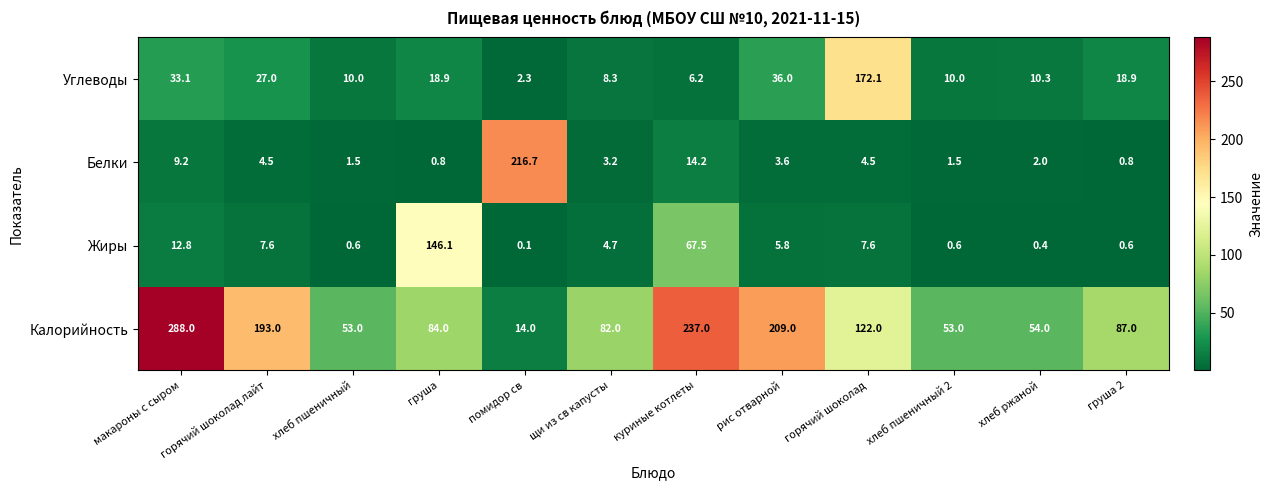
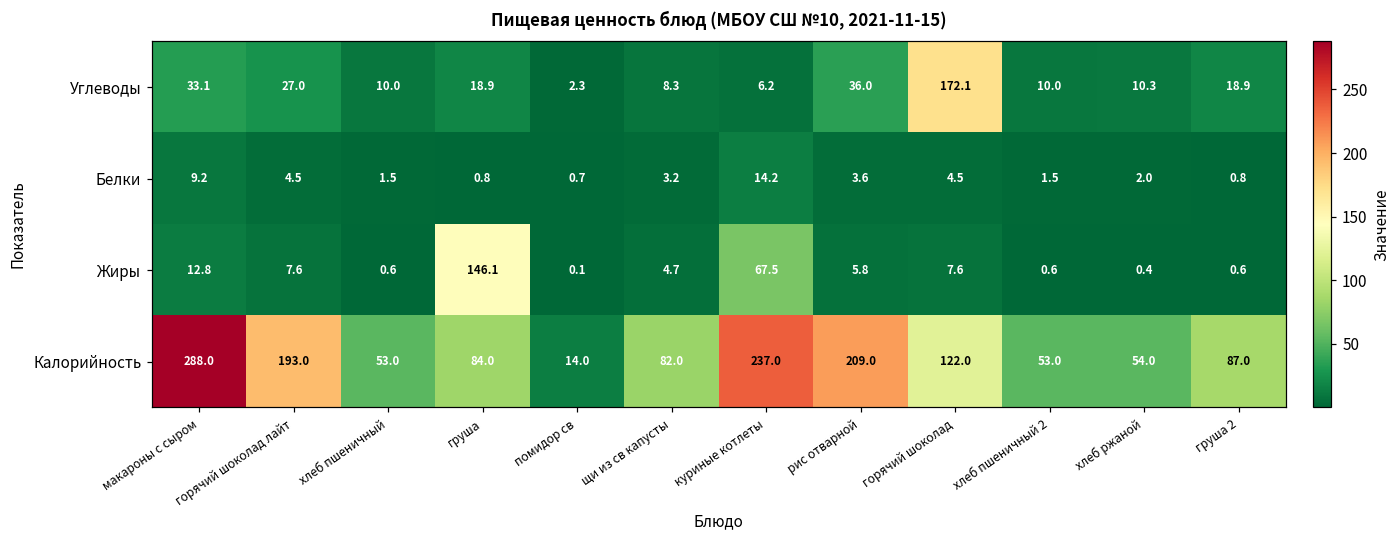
Белки, помидор св: 216.7 -> 0.7
